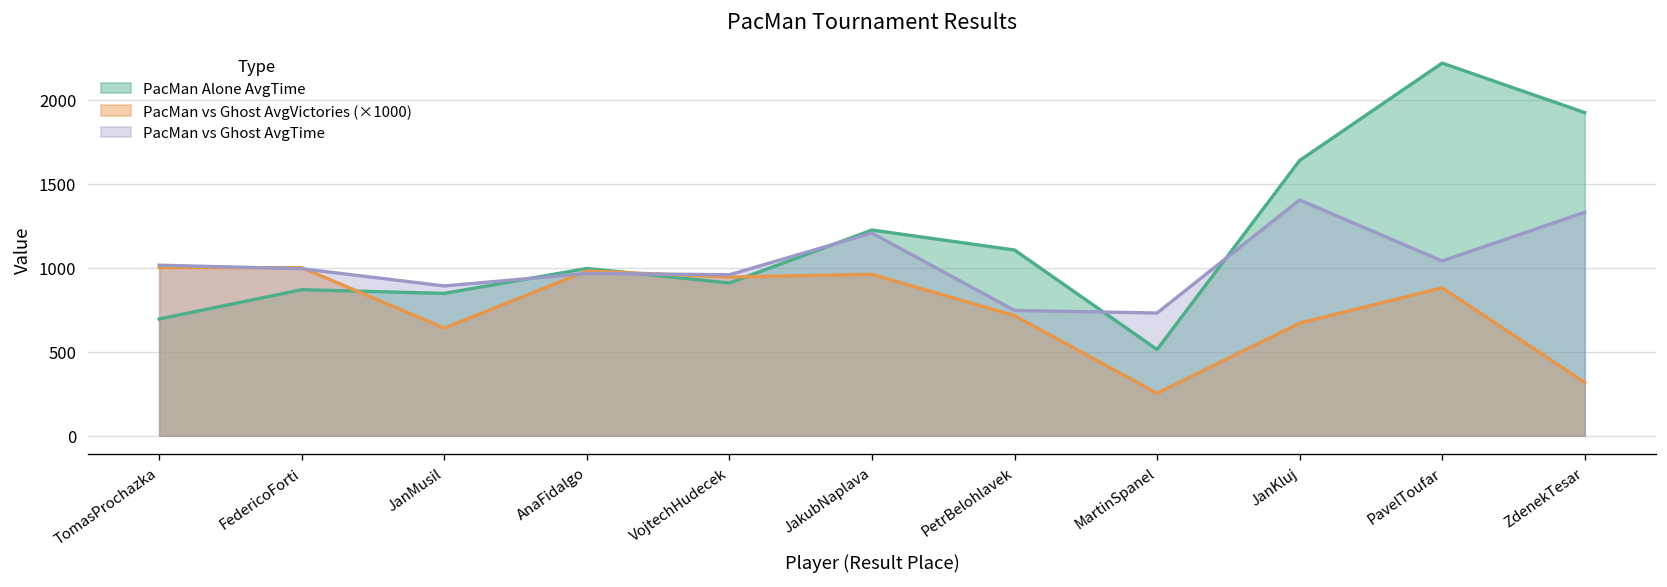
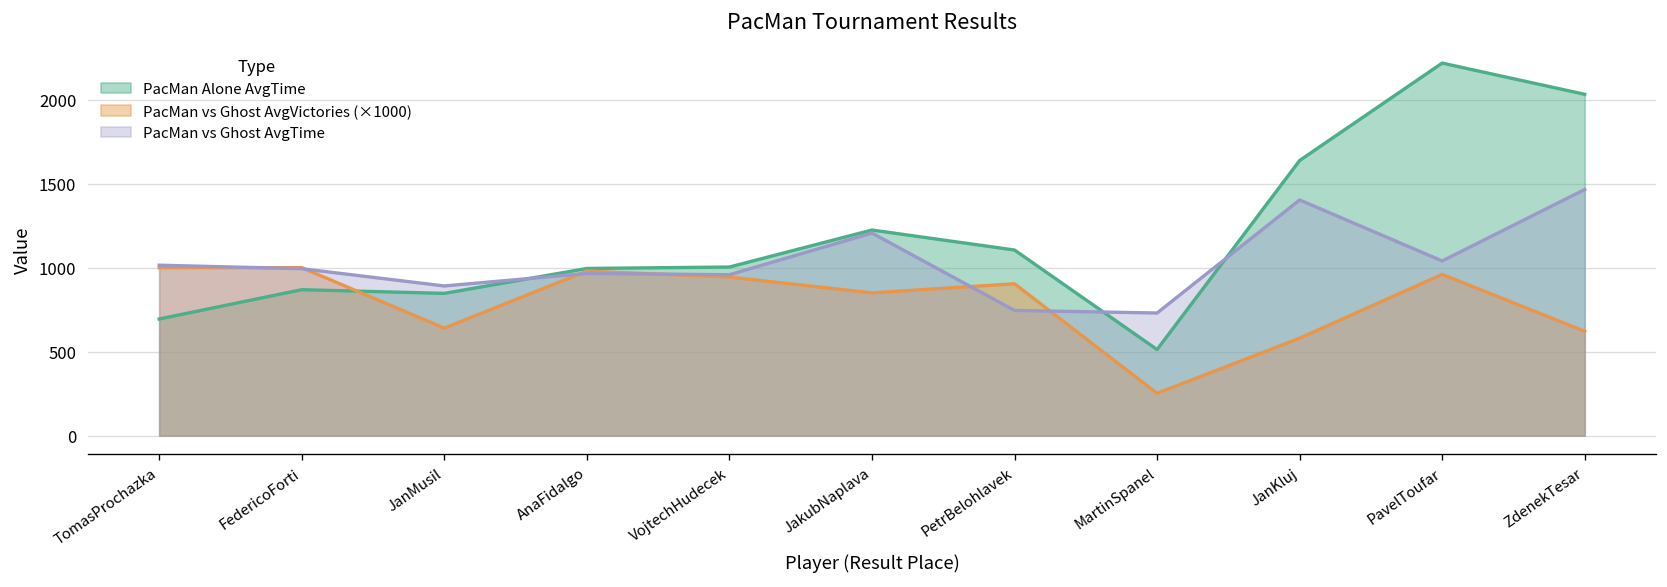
PacMan Alone AvgTime, VojtechHudecek: 910 -> 1000
PacMan vs Ghost AvgVictories (×1000), JakubNaplava: 960 -> 850
PacMan vs Ghost AvgVictories (×1000), PetrBelohlavek: 710 -> 900
PacMan vs Ghost AvgVictories (×1000), JanKluj: 670 -> 580
PacMan vs Ghost AvgVictories (×1000), PavelToufar: 880 -> 960
PacMan Alone AvgTime, ZdenekTesar: 1920 -> 2030
PacMan vs Ghost AvgVictories (×1000), ZdenekTesar: 320 -> 620
PacMan vs Ghost AvgTime, ZdenekTesar: 1330 -> 1470
